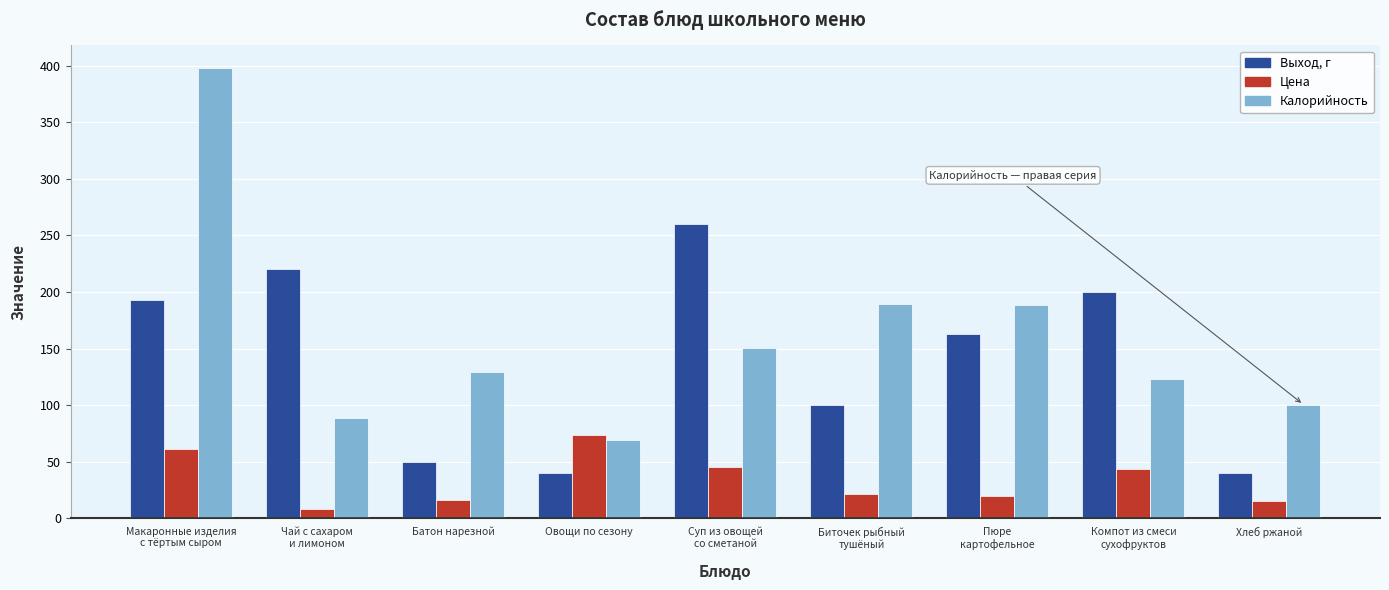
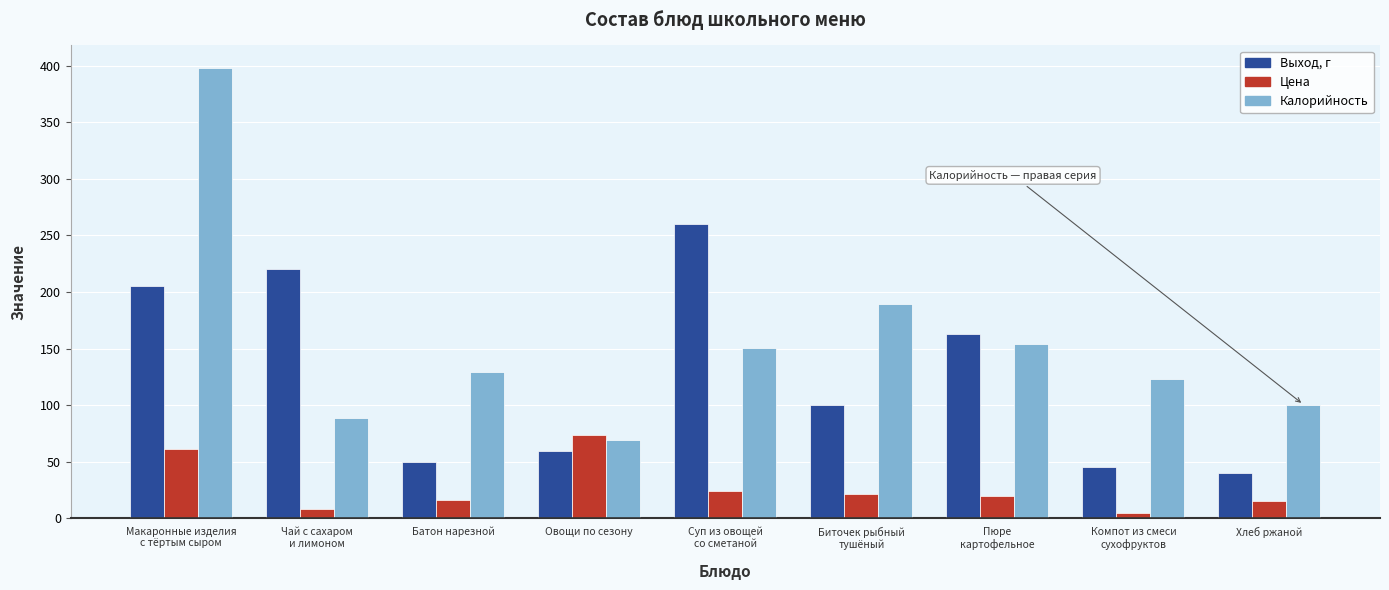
Выход, г, Макаронные изделия с тёртым сыром: 193 -> 205
Выход, г, Овощи по сезону: 40 -> 60
Цена, Суп из овощей со сметаной: 45 -> 24
Калорийность, Пюре картофельное: 189 -> 154
Выход, г, Компот из смеси сухофруктов: 200 -> 45
Цена, Компот из смеси сухофруктов: 44 -> 5
